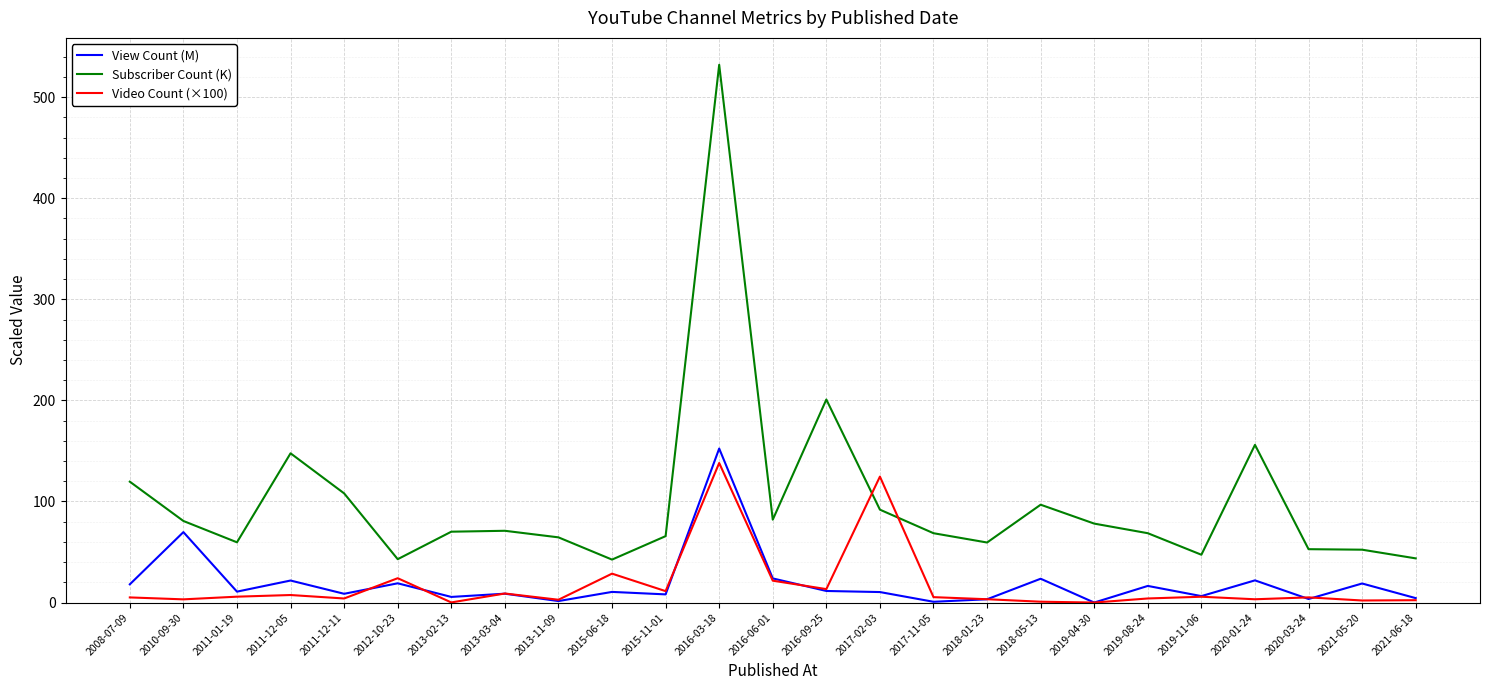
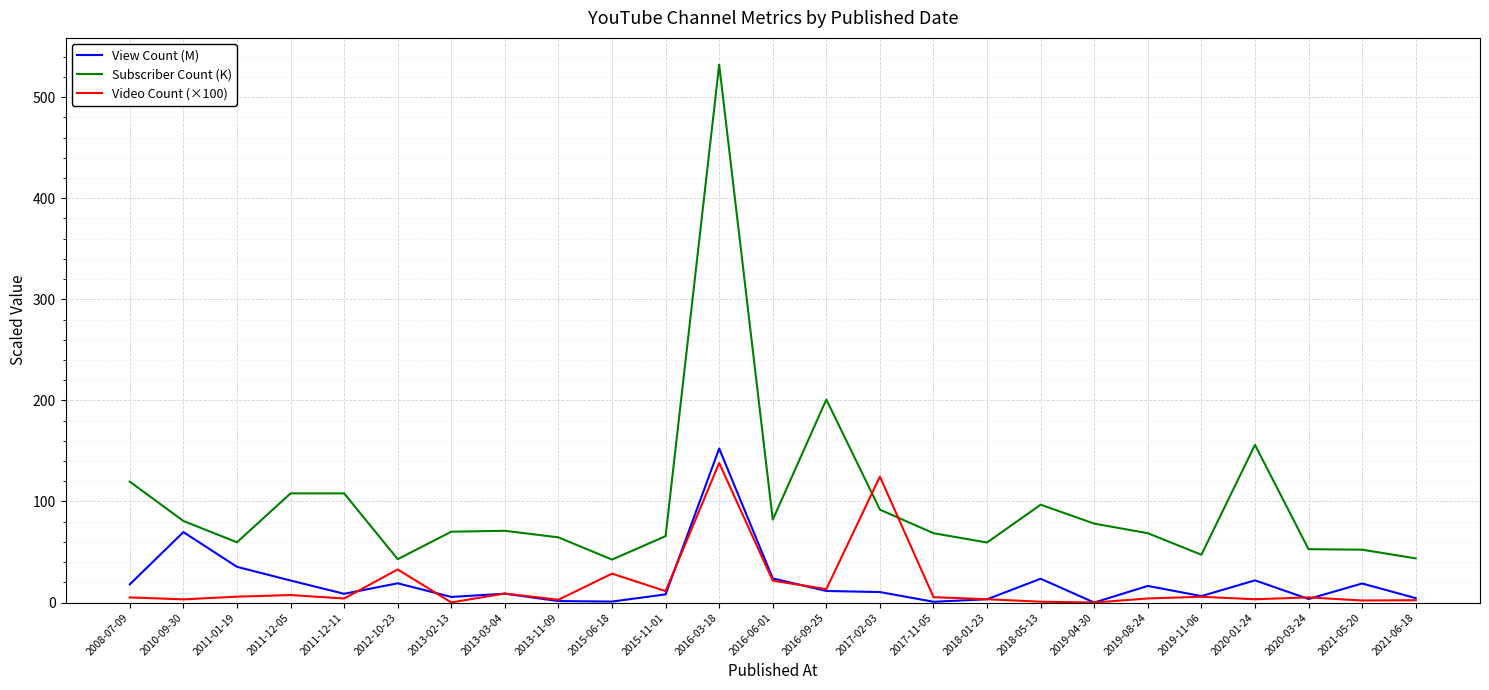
View Count (M), 2011-01-19: 11 -> 35
Subscriber Count (K), 2011-12-05: 148 -> 108
Video Count (×100), 2012-10-23: 24 -> 33
View Count (M), 2015-06-18: 11 -> 1
